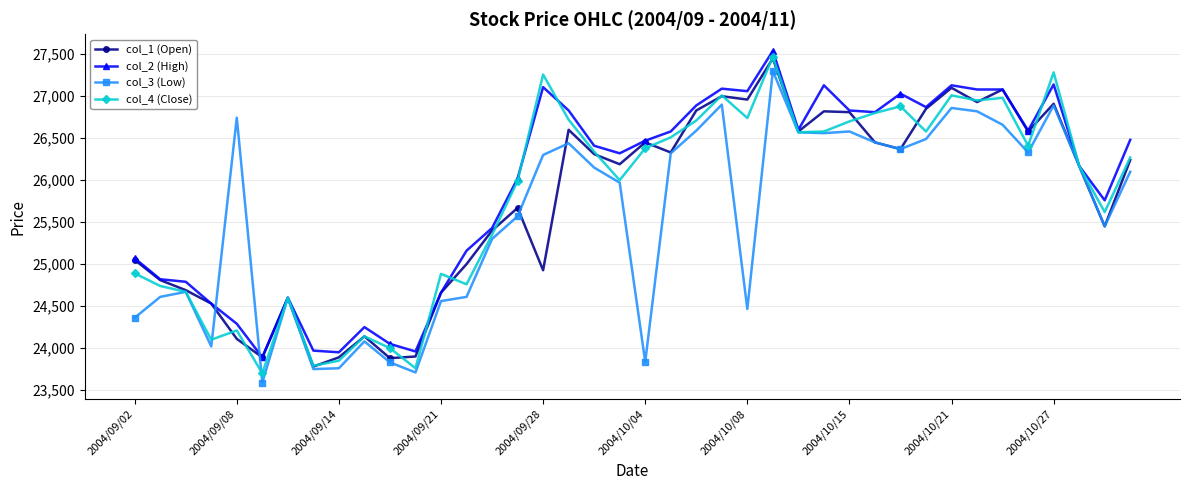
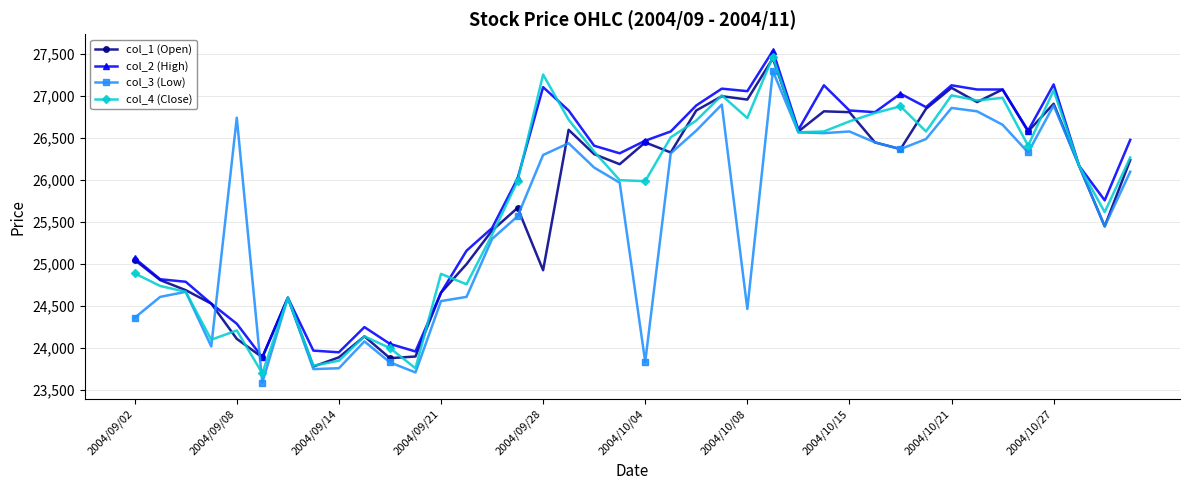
col_4 (Close), 2004/10/04: 26,400 -> 26,000
col_4 (Close), 2004/10/27: 27,300 -> 27,100
